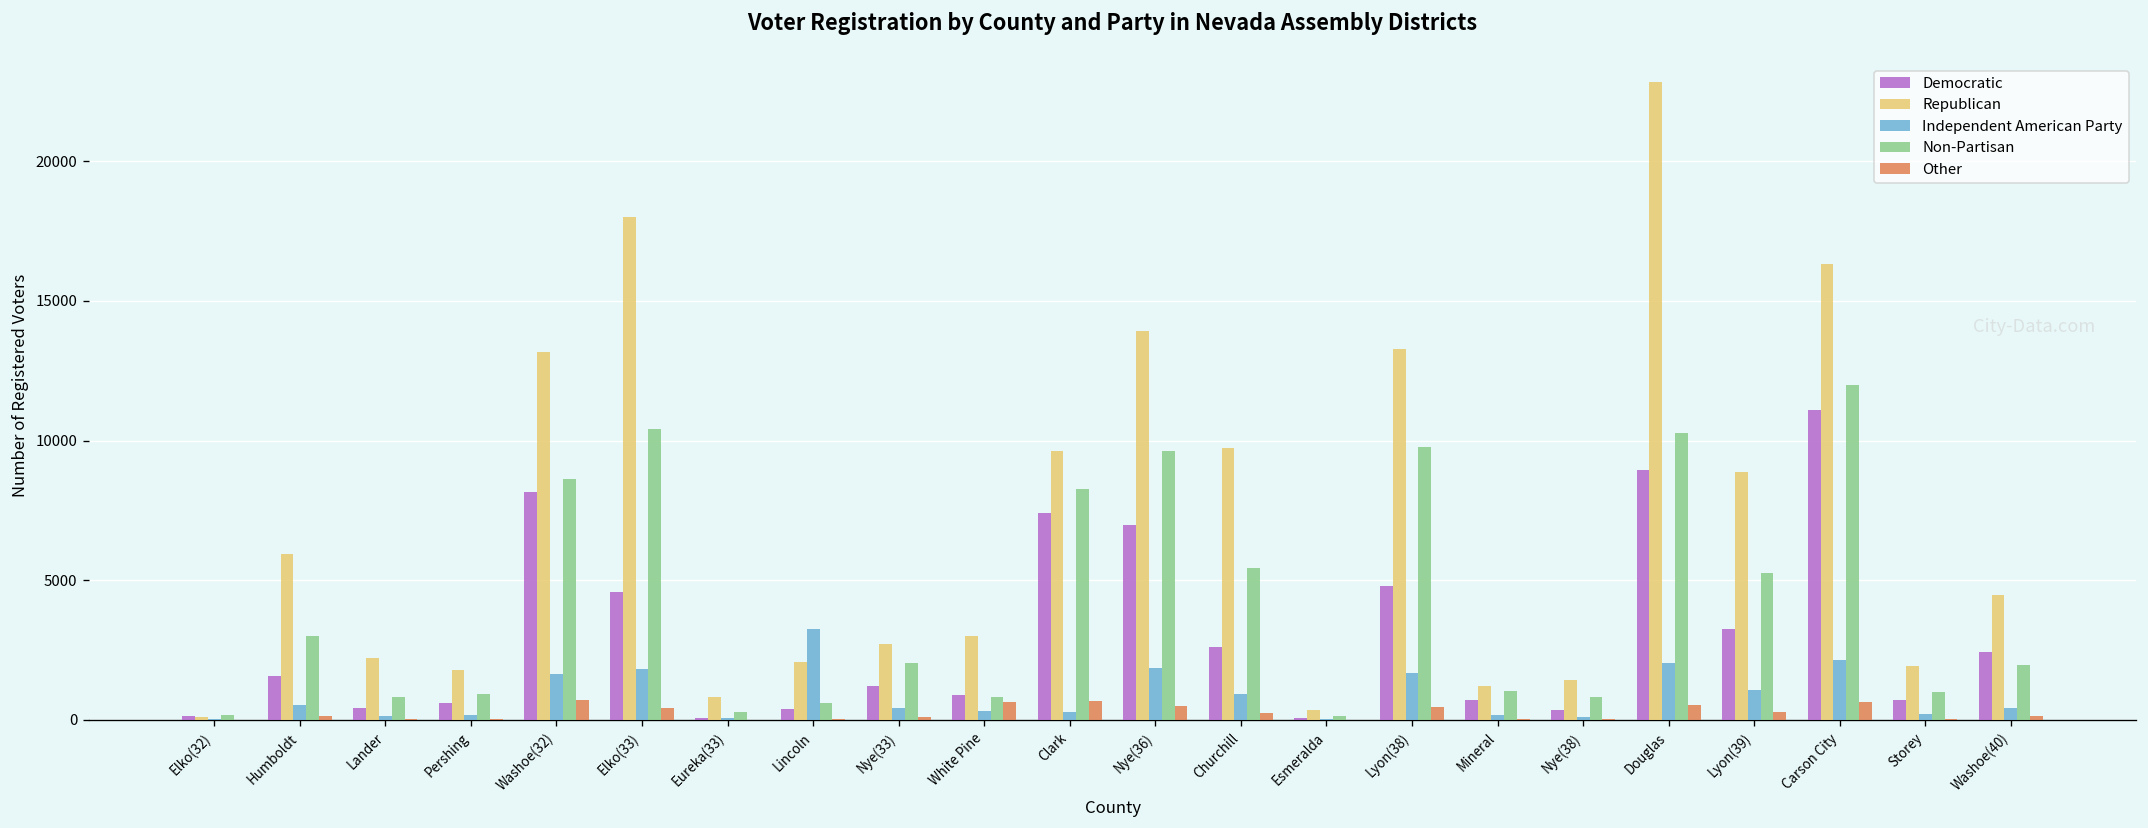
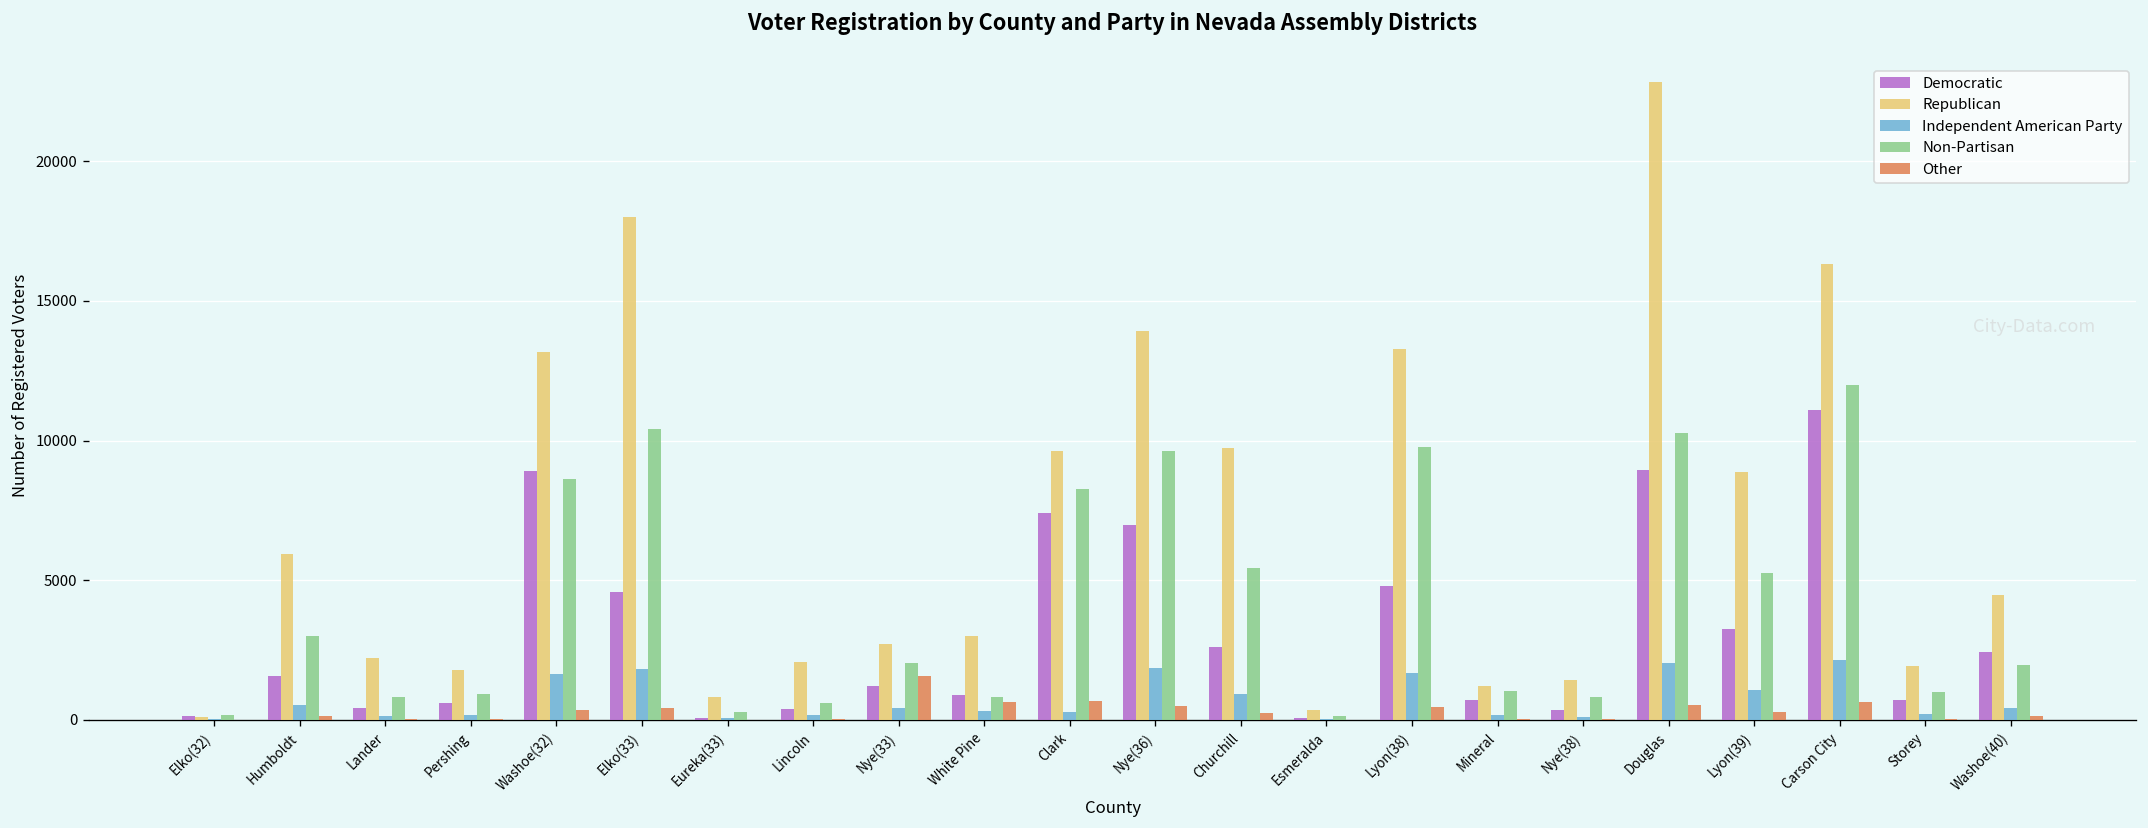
Democratic, Washoe(32): 8200 -> 8900
Other, Washoe(32): 700 -> 300
Independent American Party, Lincoln: 3300 -> 200
Other, Nye(33): 100 -> 1600
